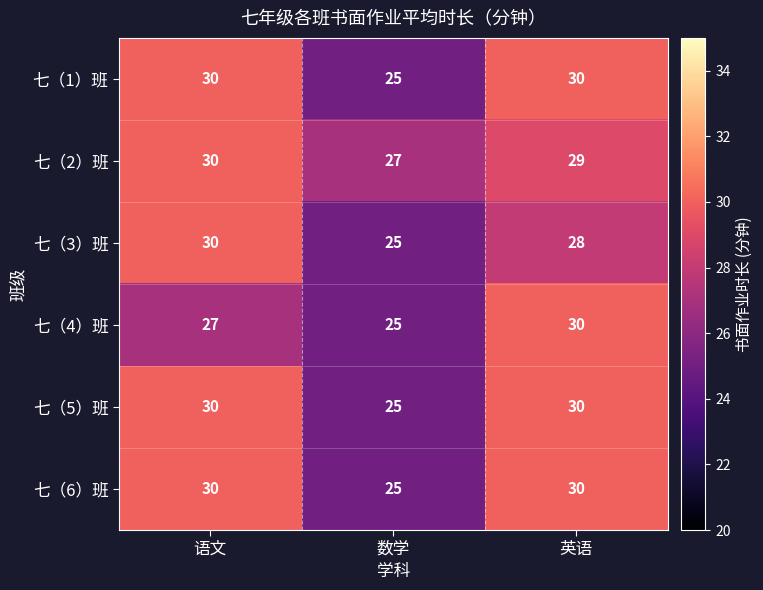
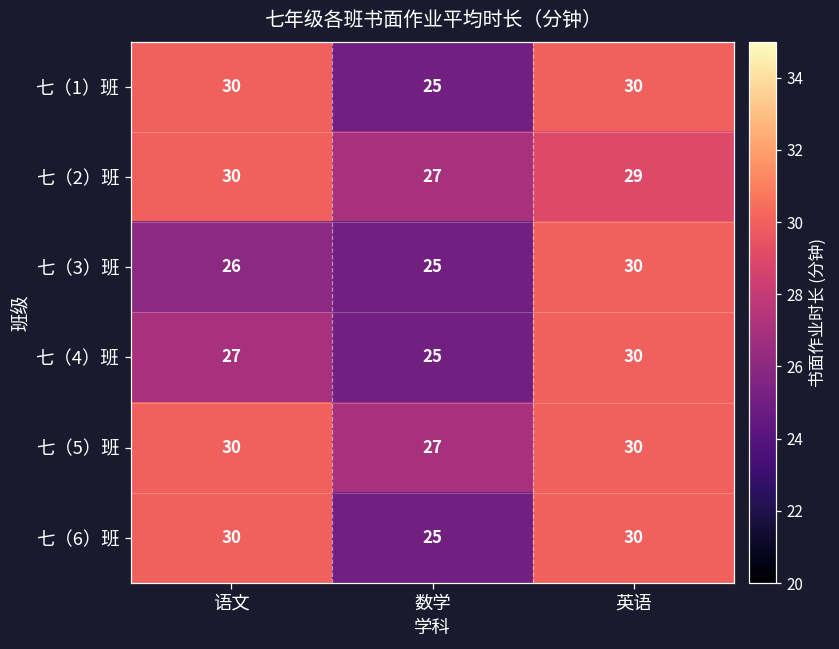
七（3）班, 语文: 30 -> 26
七（3）班, 英语: 28 -> 30
七（5）班, 数学: 25 -> 27
